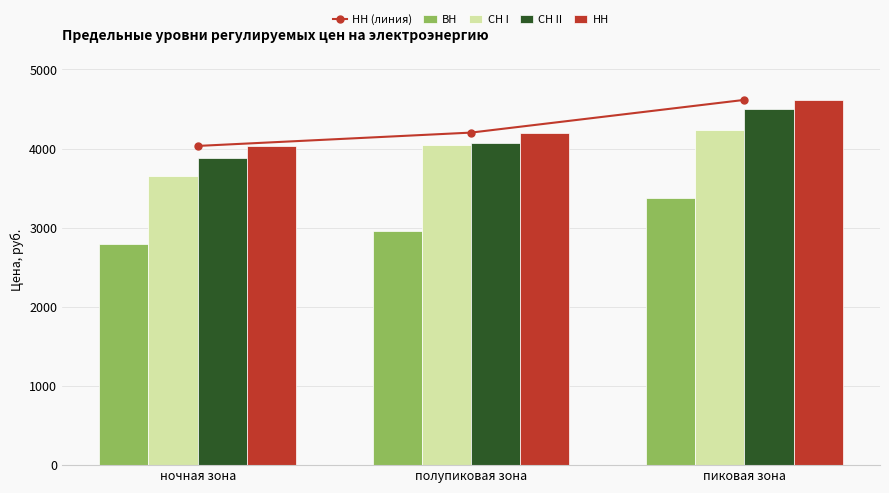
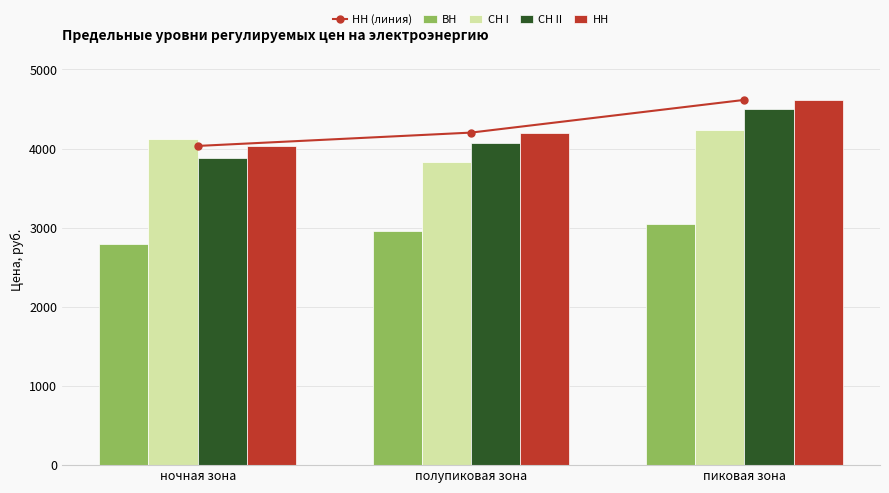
СН I, ночная зона: 3700 -> 4100
СН I, полупиковая зона: 4100 -> 3800
ВН, пиковая зона: 3400 -> 3000
